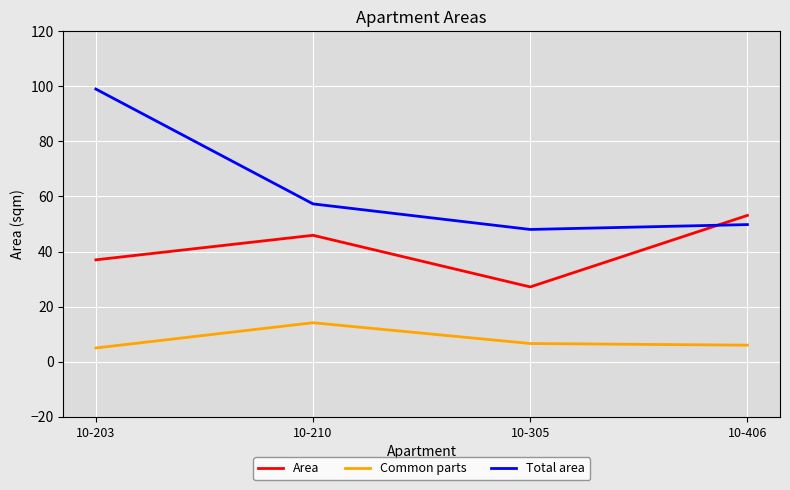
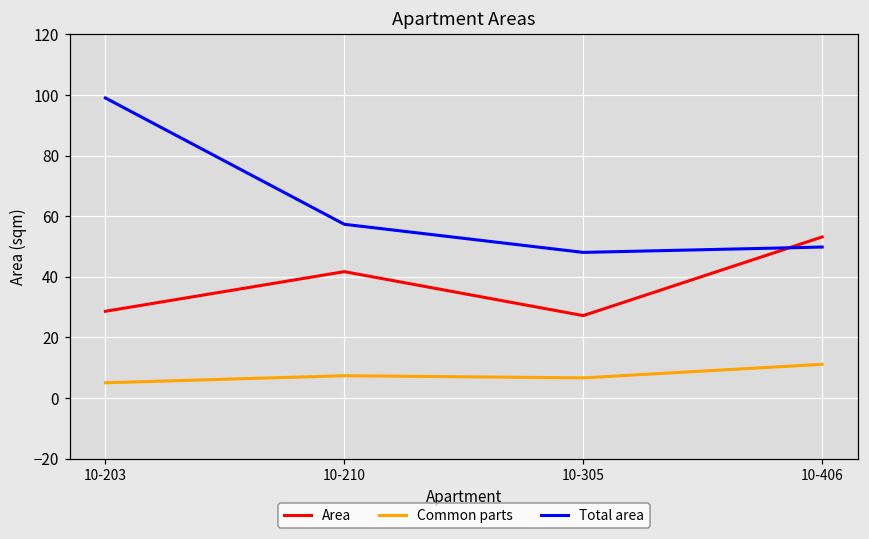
Area, 10-203: 37 -> 29
Area, 10-210: 46 -> 42
Common parts, 10-210: 14 -> 7
Common parts, 10-406: 6 -> 11
